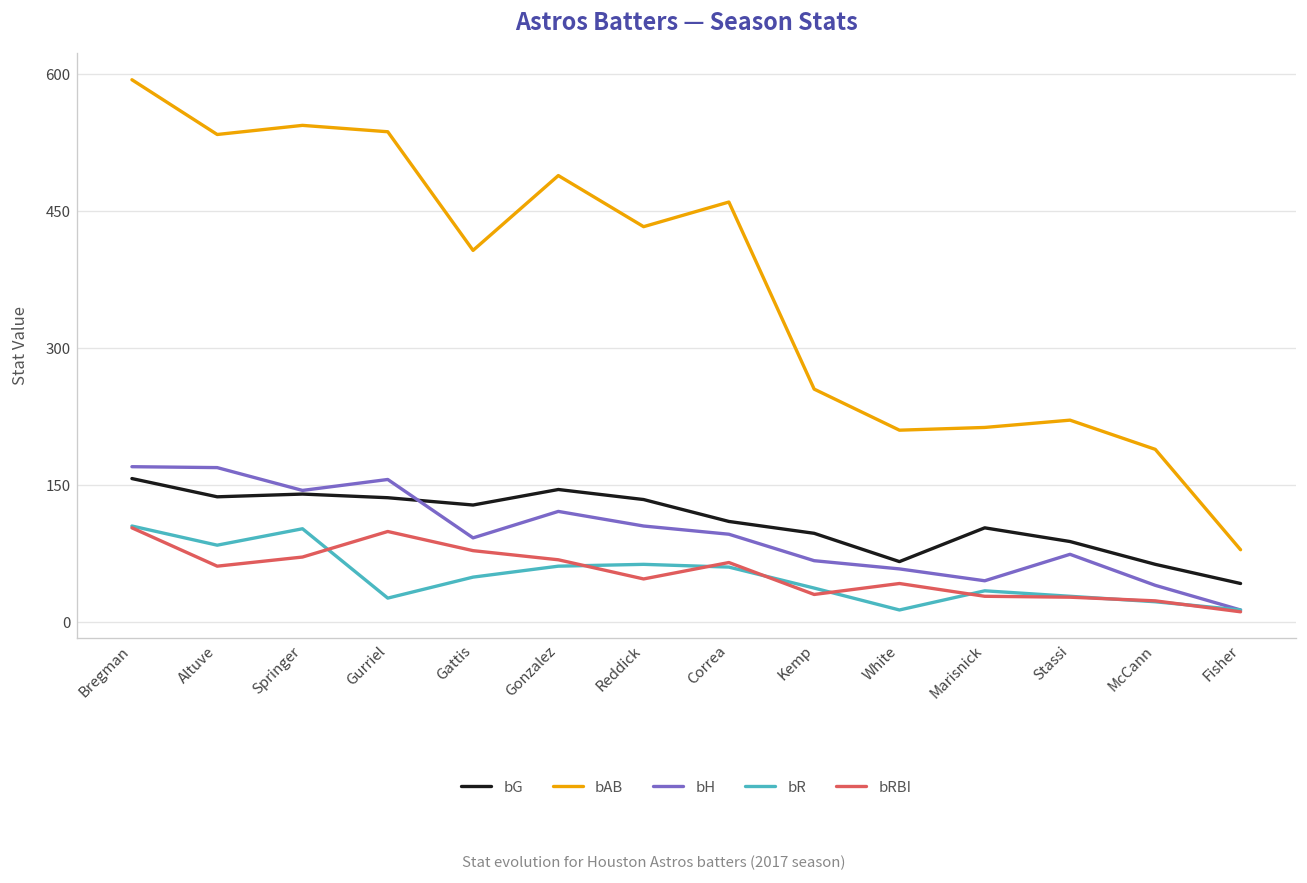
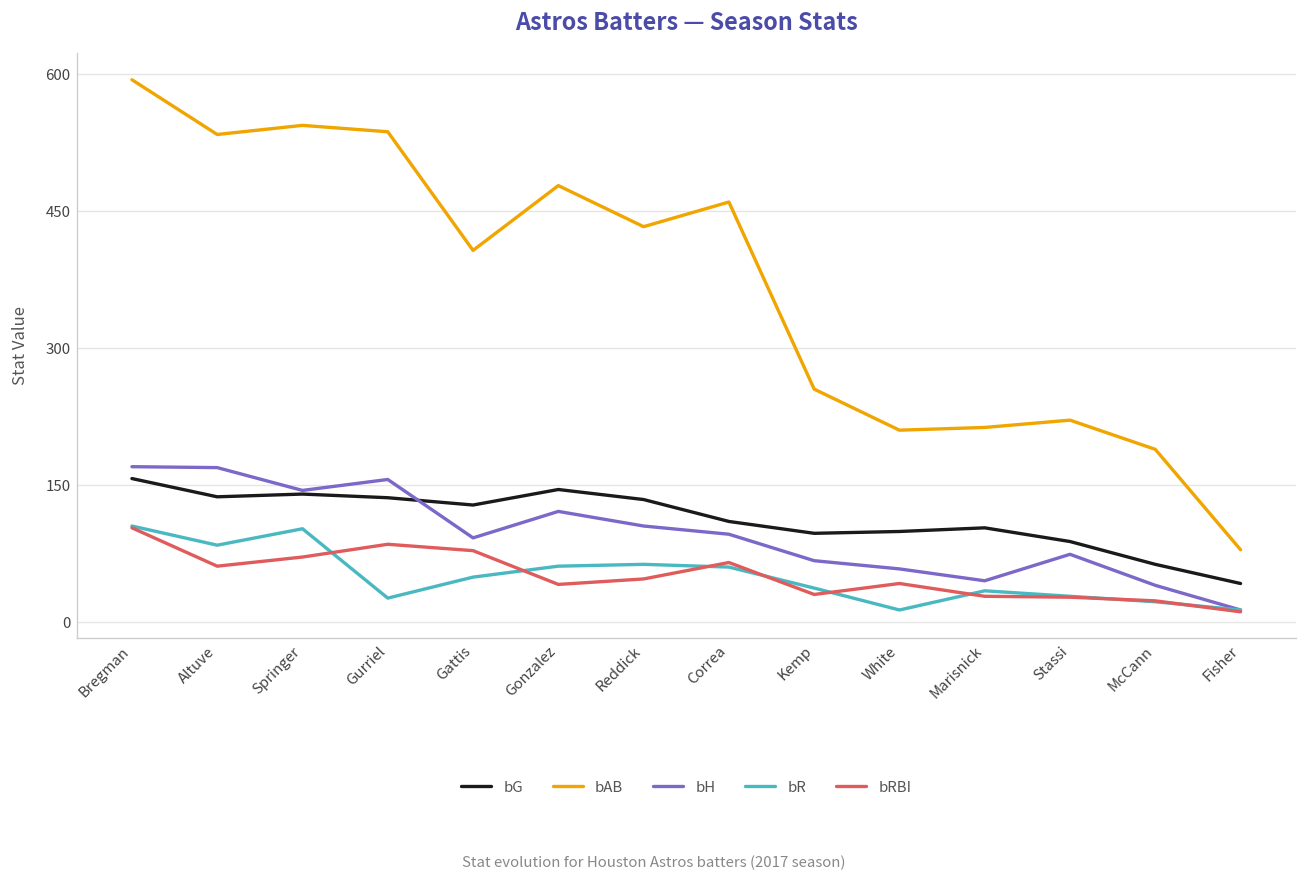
bRBI, Gurriel: 100 -> 90
bAB, Gonzalez: 490 -> 480
bRBI, Gonzalez: 70 -> 40
bG, White: 70 -> 100
